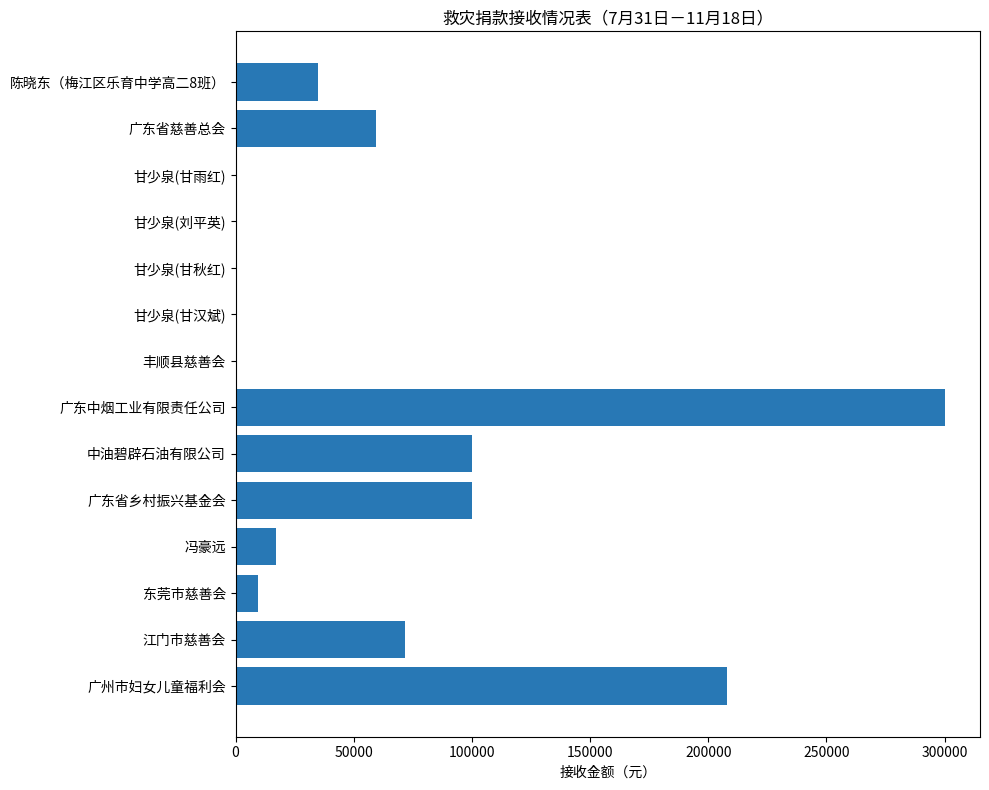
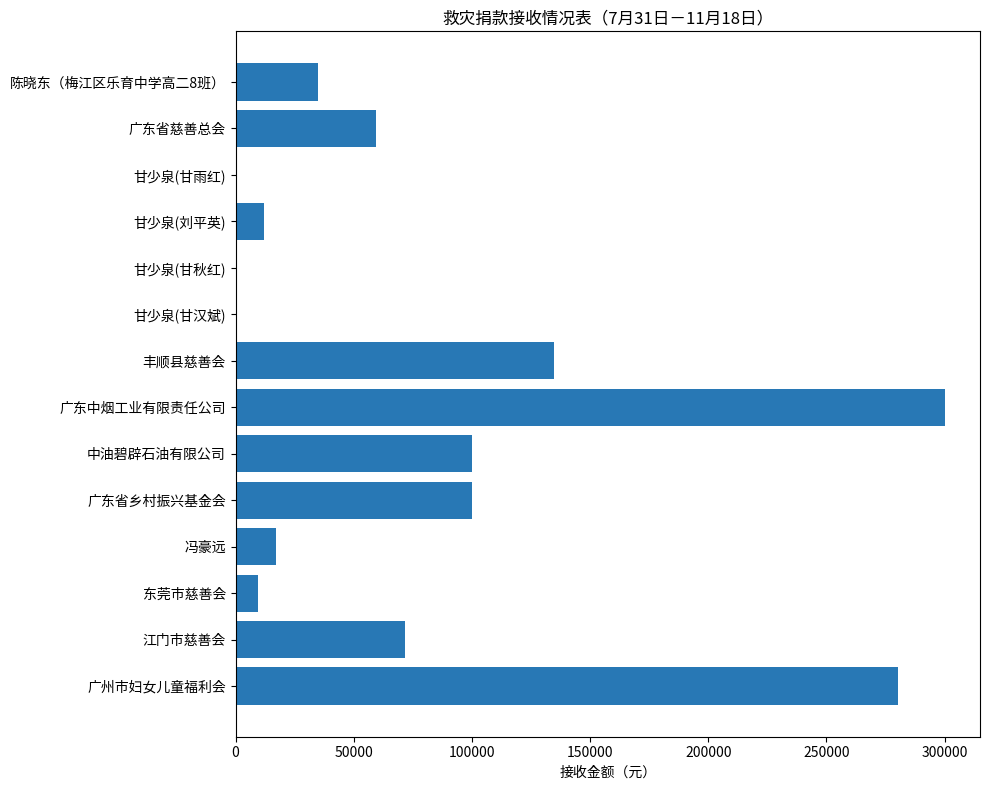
甘少泉(刘平英): 0 -> 12000
丰顺县慈善会: 0 -> 135000
广州市妇女儿童福利会: 208000 -> 280000
